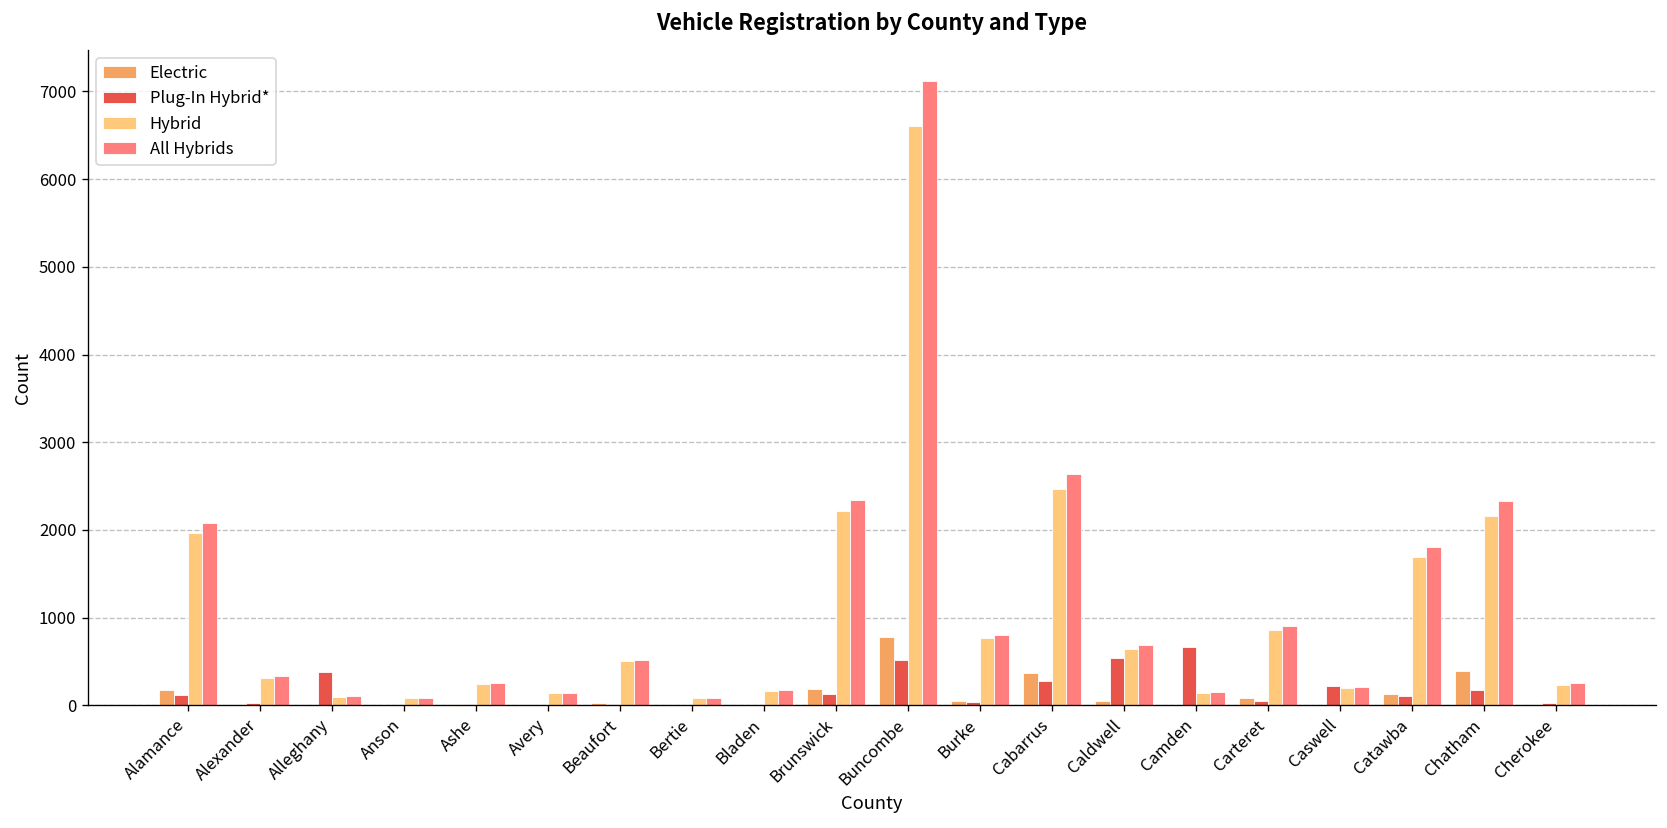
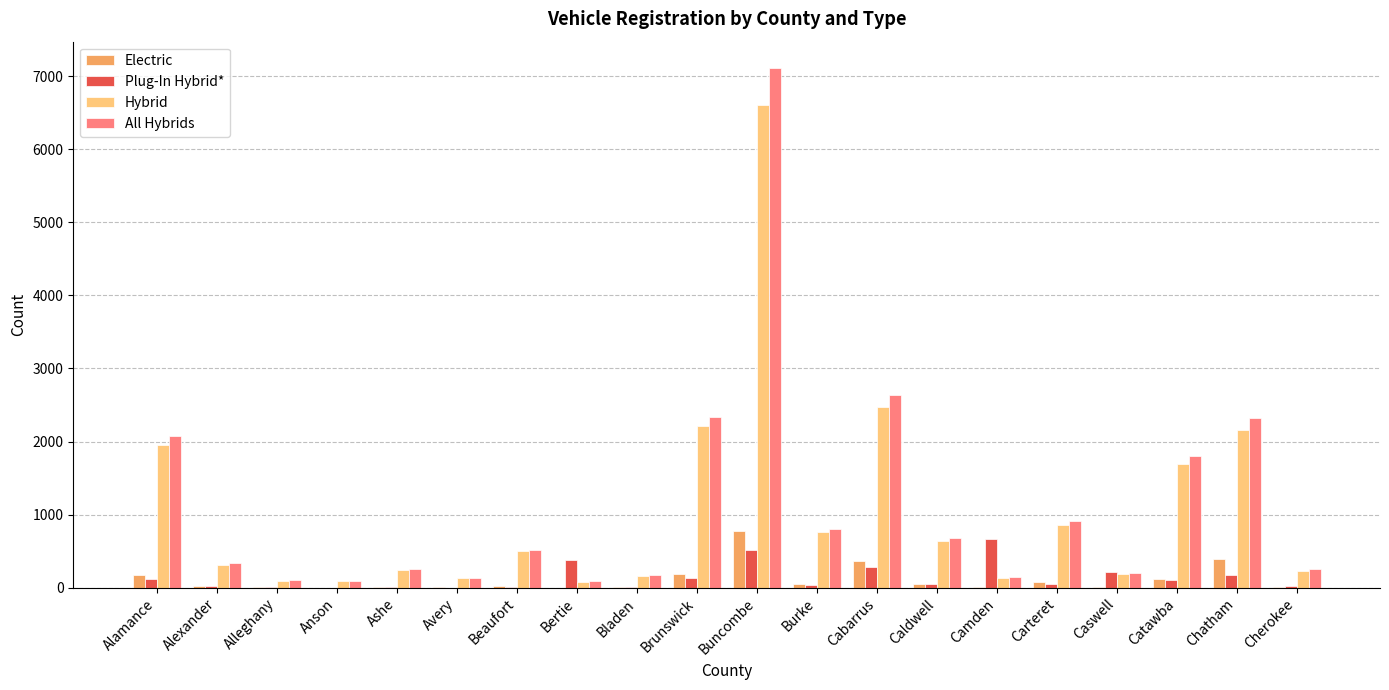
Plug-In Hybrid*, Alleghany: 400 -> 0
Plug-In Hybrid*, Bertie: 0 -> 400
Plug-In Hybrid*, Caldwell: 500 -> 0
